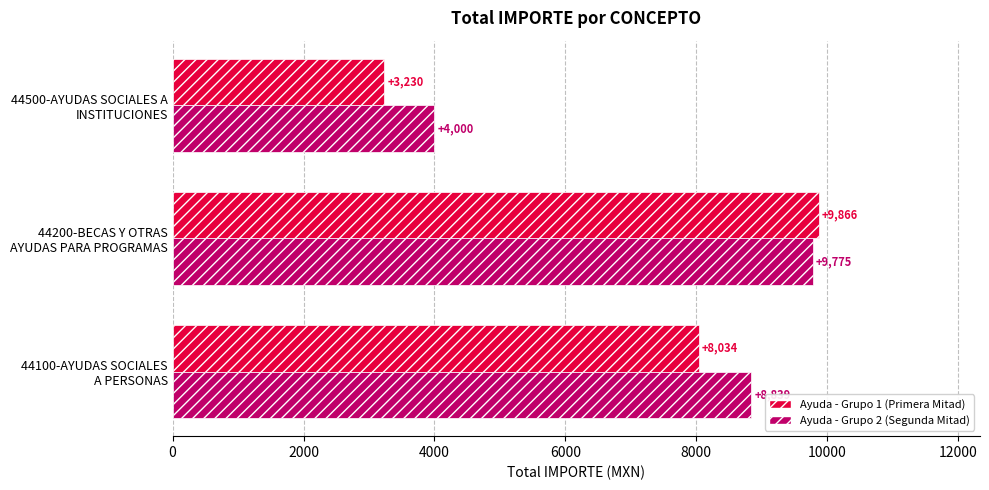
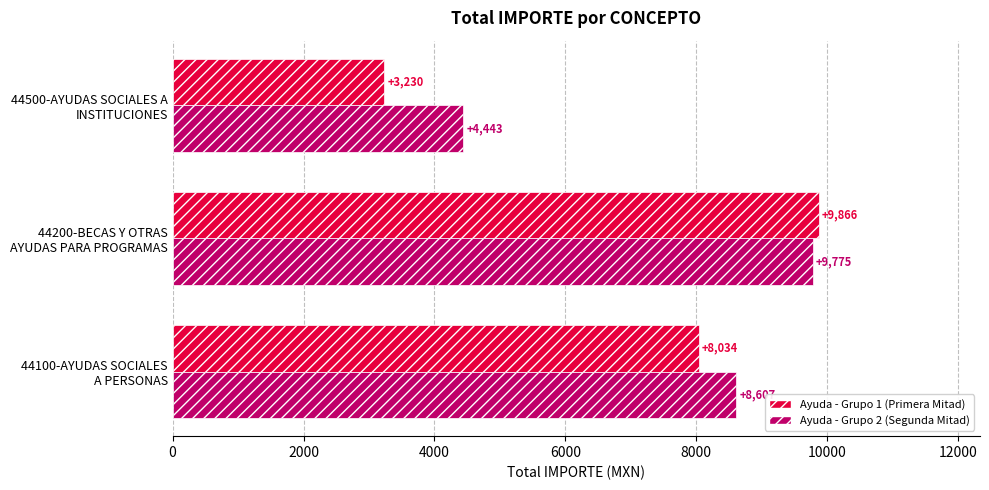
Ayuda - Grupo 2 (Segunda Mitad), 44500-AYUDAS SOCIALES A INSTITUCIONES: +4,000 -> +4,443
Ayuda - Grupo 2 (Segunda Mitad), 44100-AYUDAS SOCIALES A PERSONAS: 8800 -> 8600
